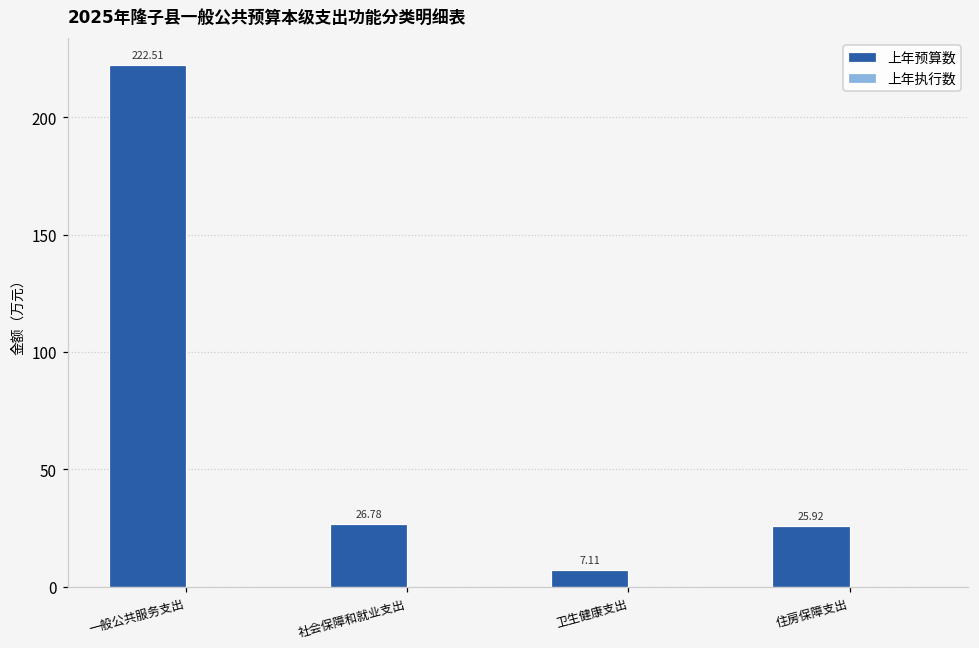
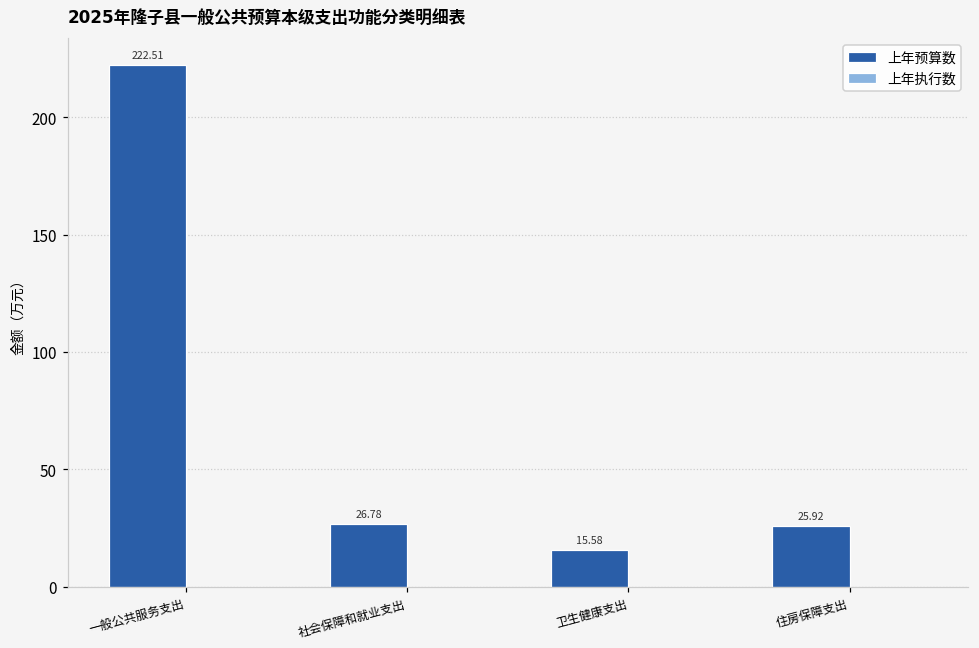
上年预算数, 卫生健康支出: 7.11 -> 15.58
